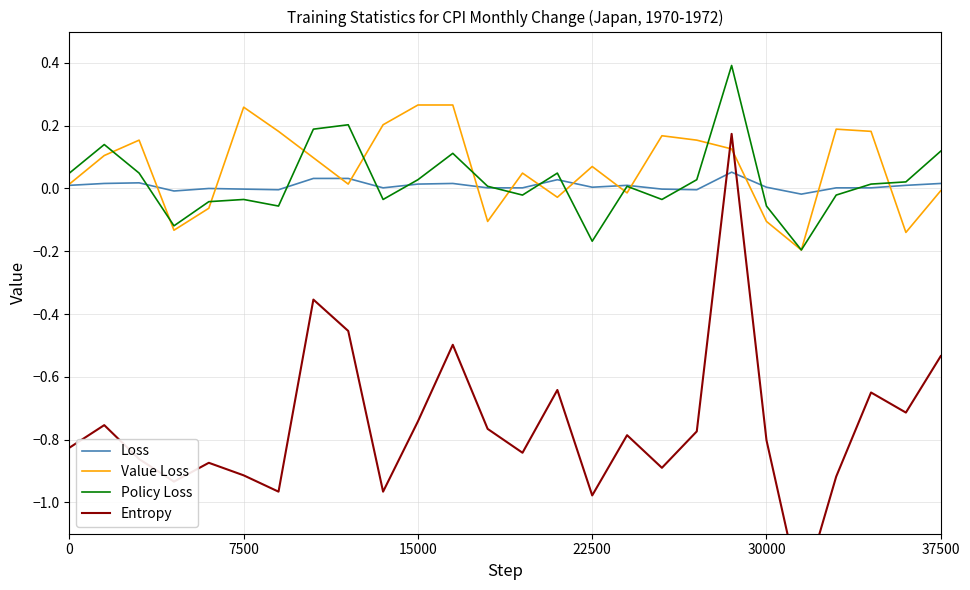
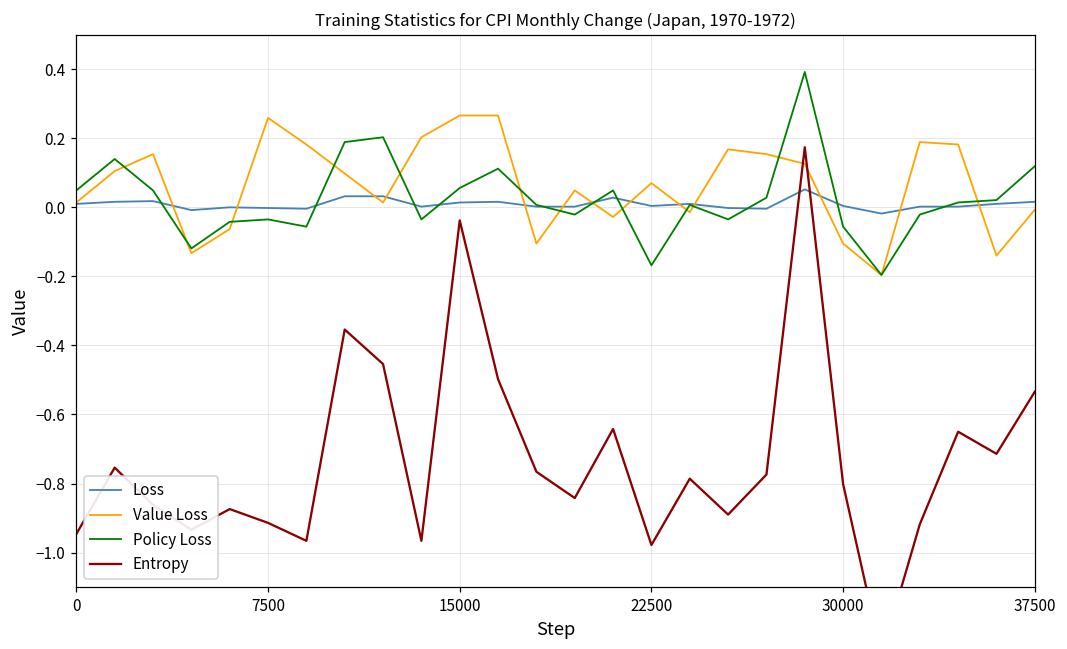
Entropy, 0: -0.83 -> -0.95
Policy Loss, 15000: 0.03 -> 0.06
Entropy, 15000: -0.74 -> -0.04
